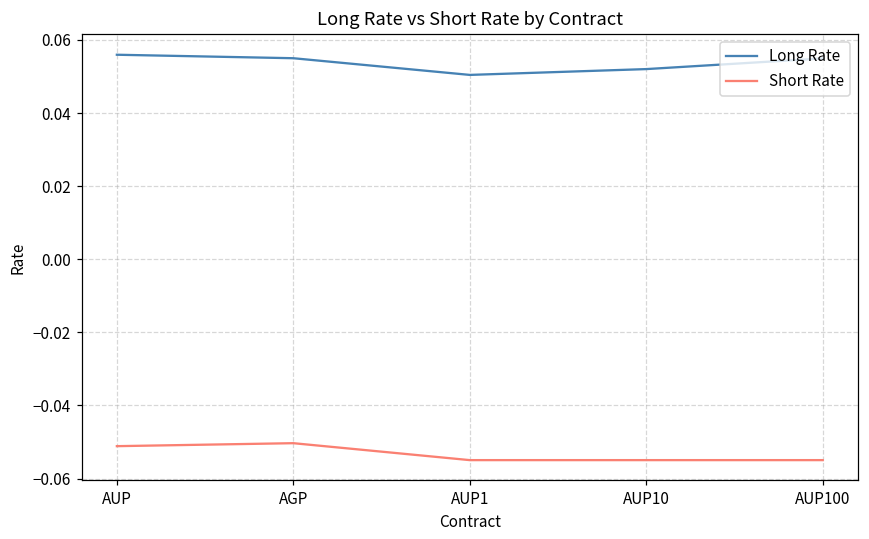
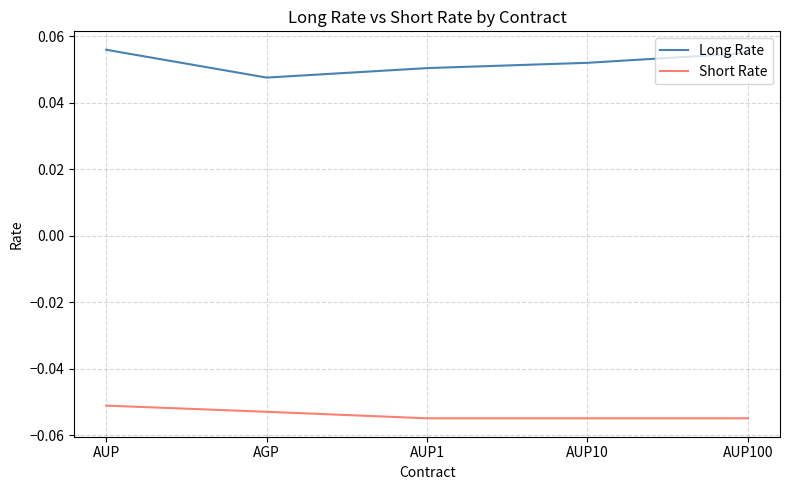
Long Rate, AGP: 0.055 -> 0.048
Short Rate, AGP: -0.050 -> -0.053
